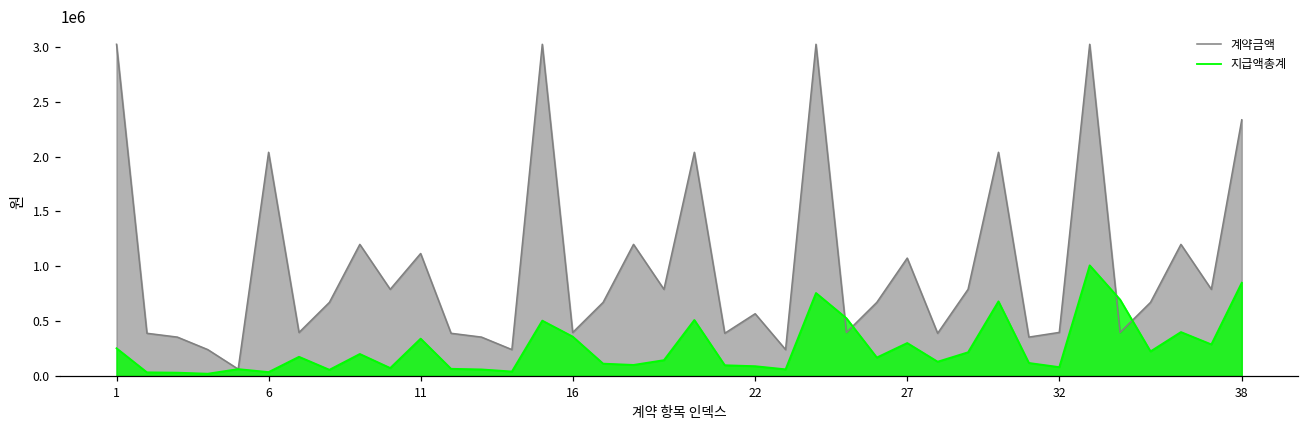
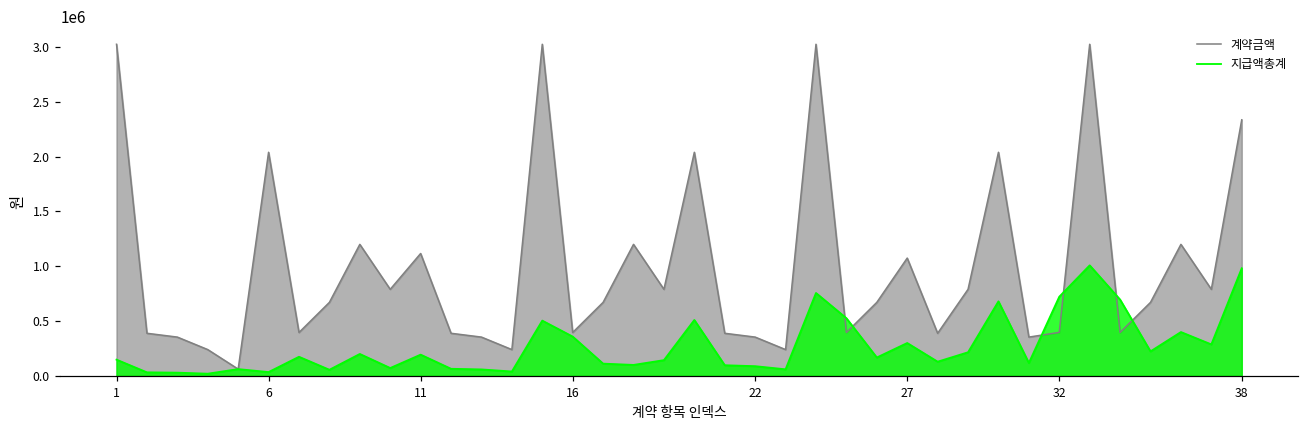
지급액총계, 1: 300000 -> 100000
지급액총계, 11: 300000 -> 200000
계약금액, 22: 600000 -> 400000
지급액총계, 32: 100000 -> 700000
지급액총계, 38: 900000 -> 1000000
